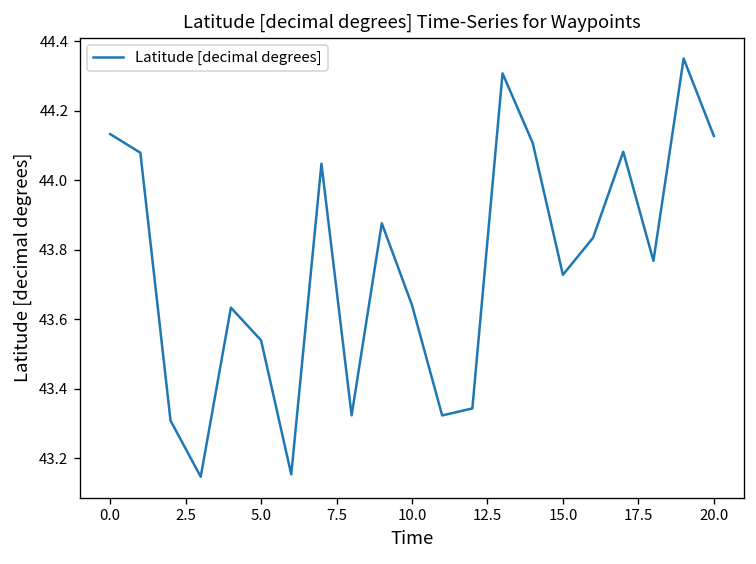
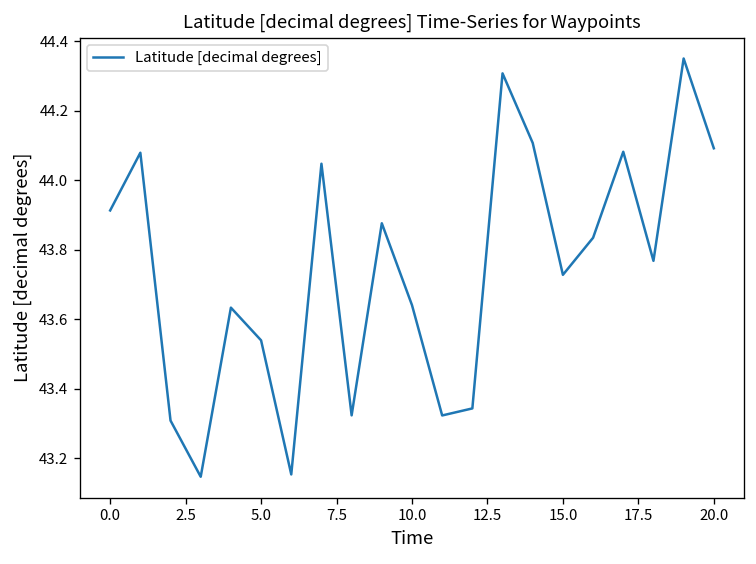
0.0: 44.13 -> 43.91
20.0: 44.13 -> 44.09
